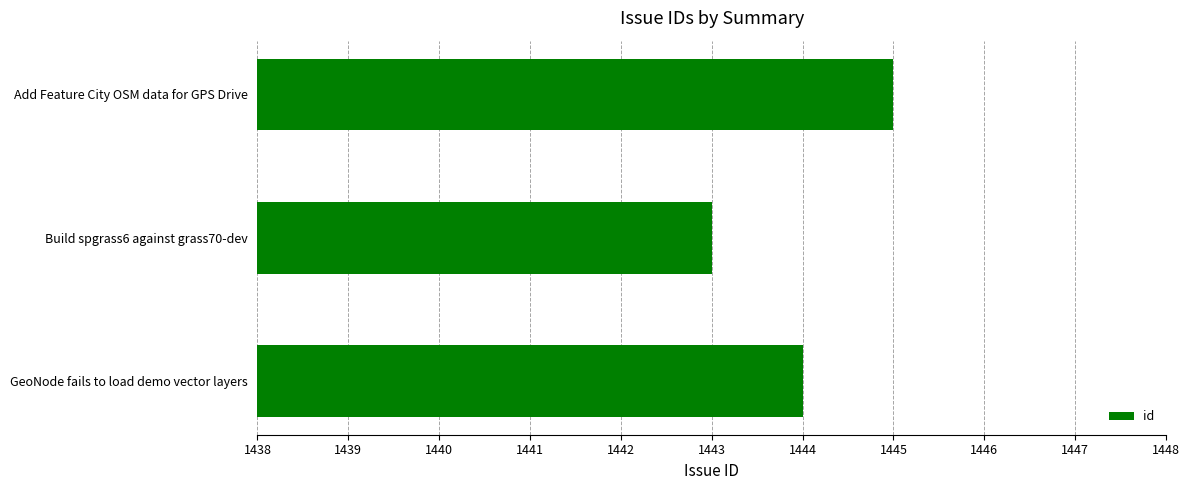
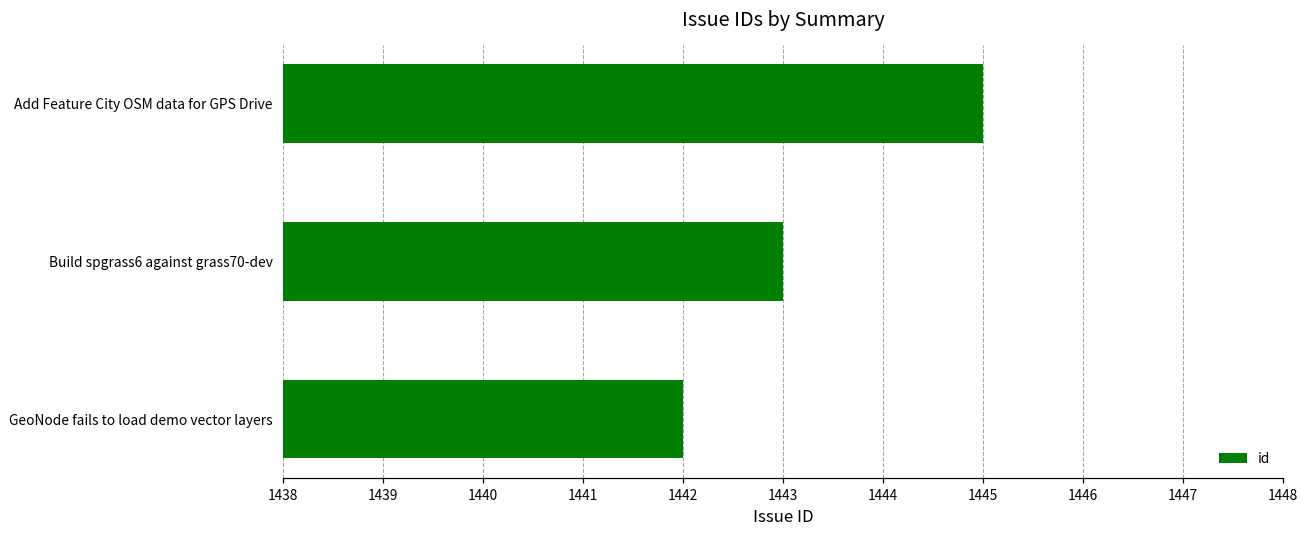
GeoNode fails to load demo vector layers: 1444 -> 1442
